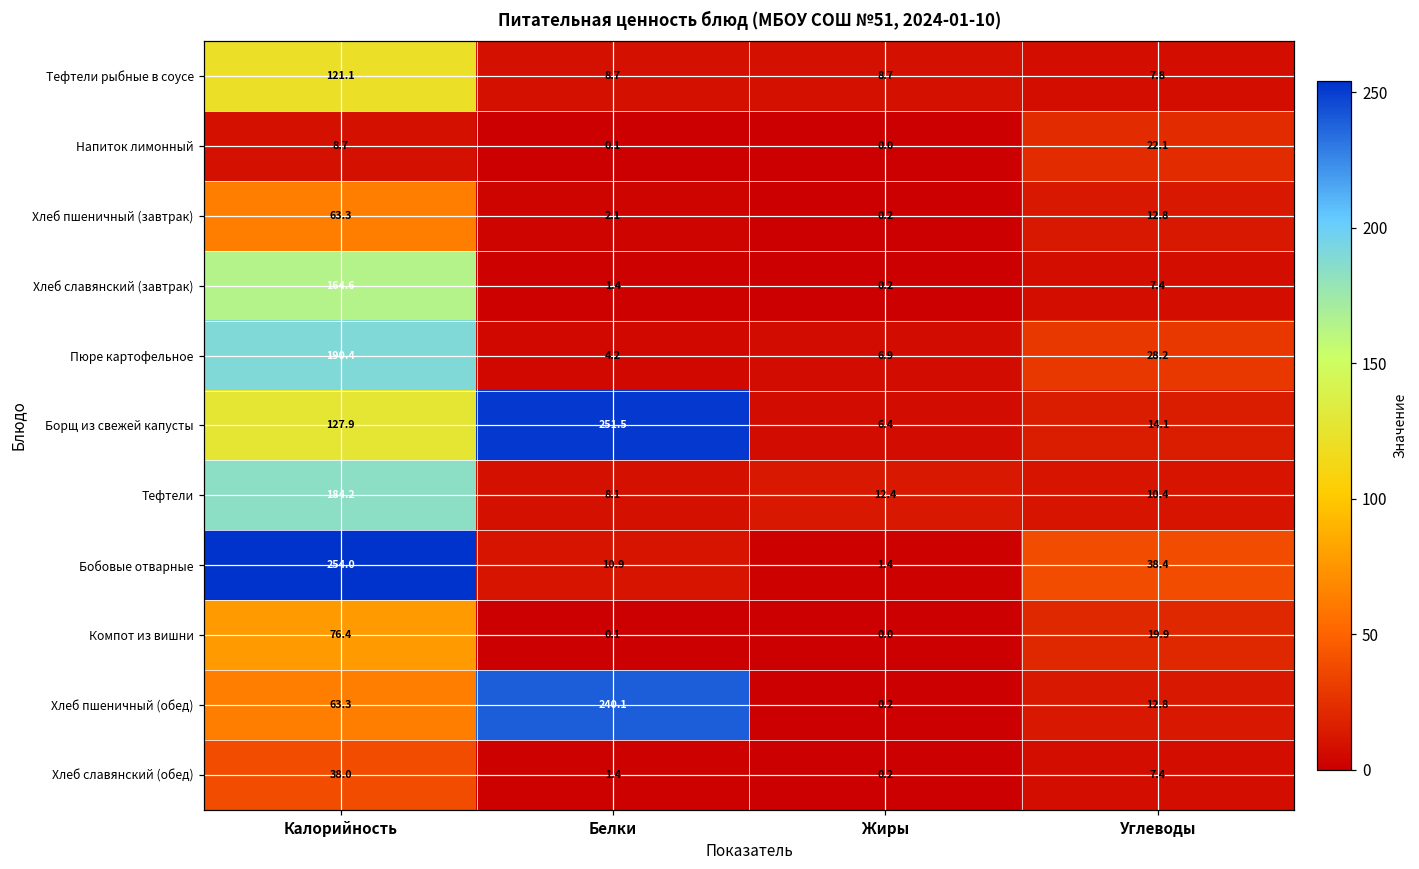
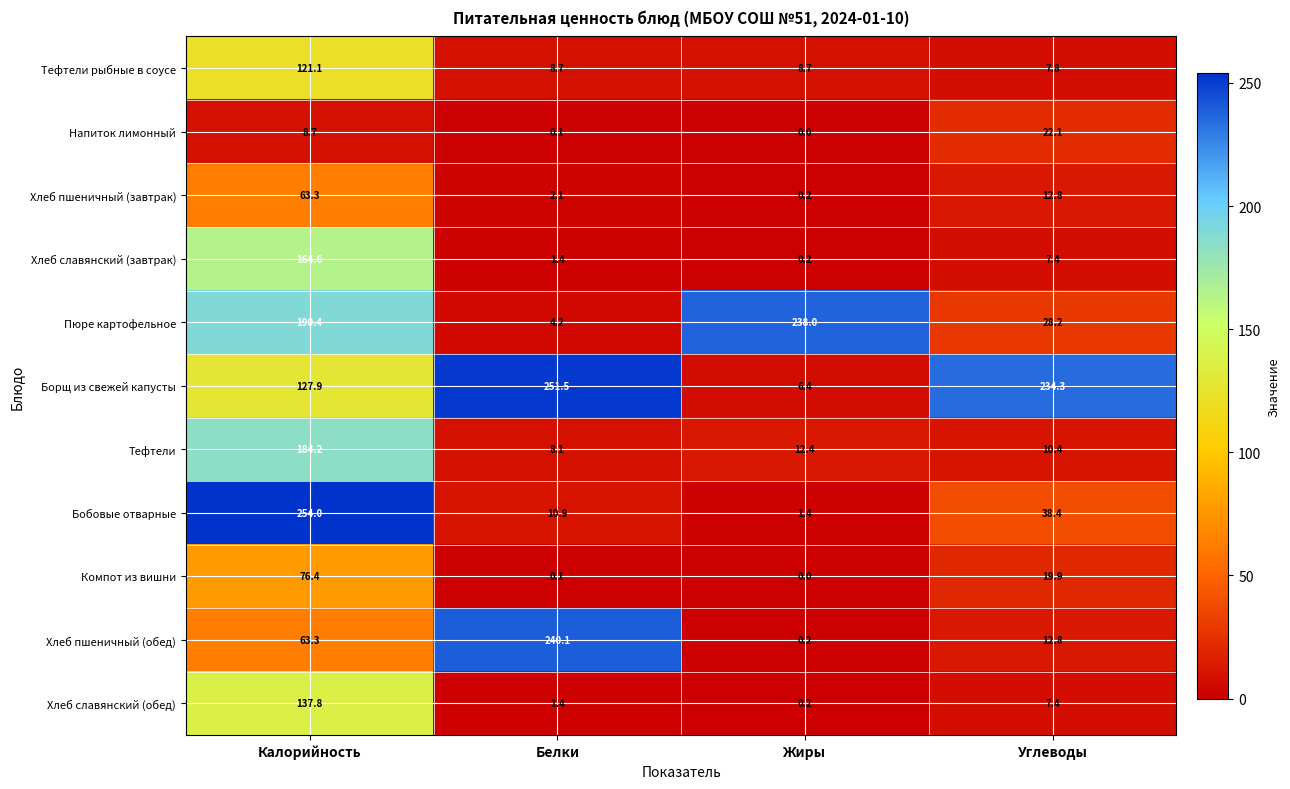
Пюре картофельное, Жиры: 6.9 -> 238.0
Борщ из свежей капусты, Углеводы: 14.1 -> 234.3
Хлеб славянский (обед), Калорийность: 38.0 -> 137.8
